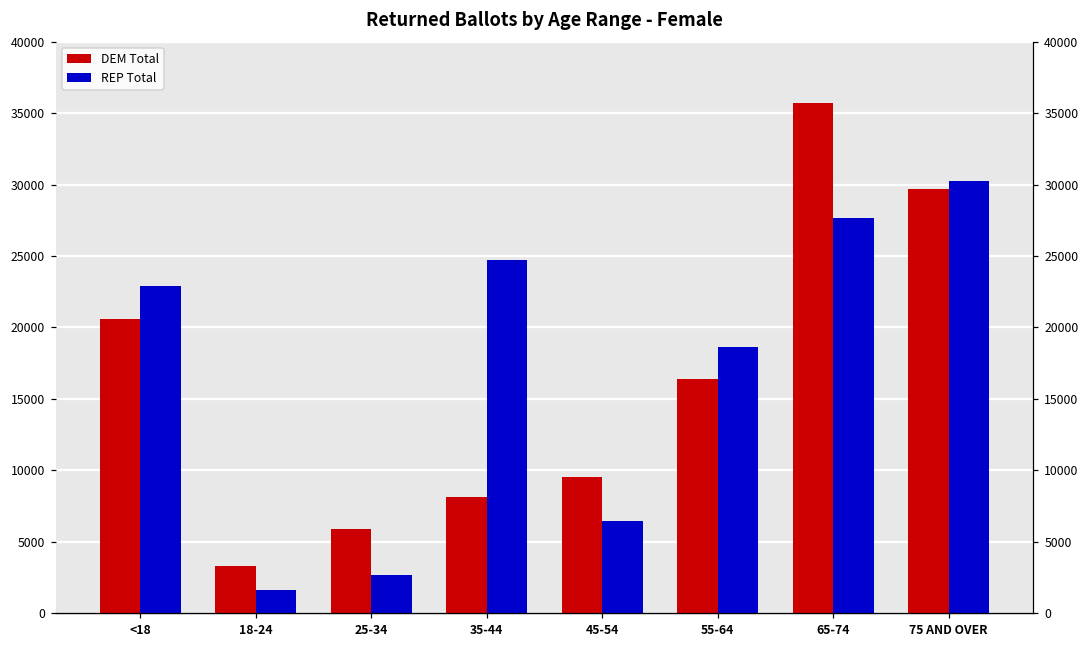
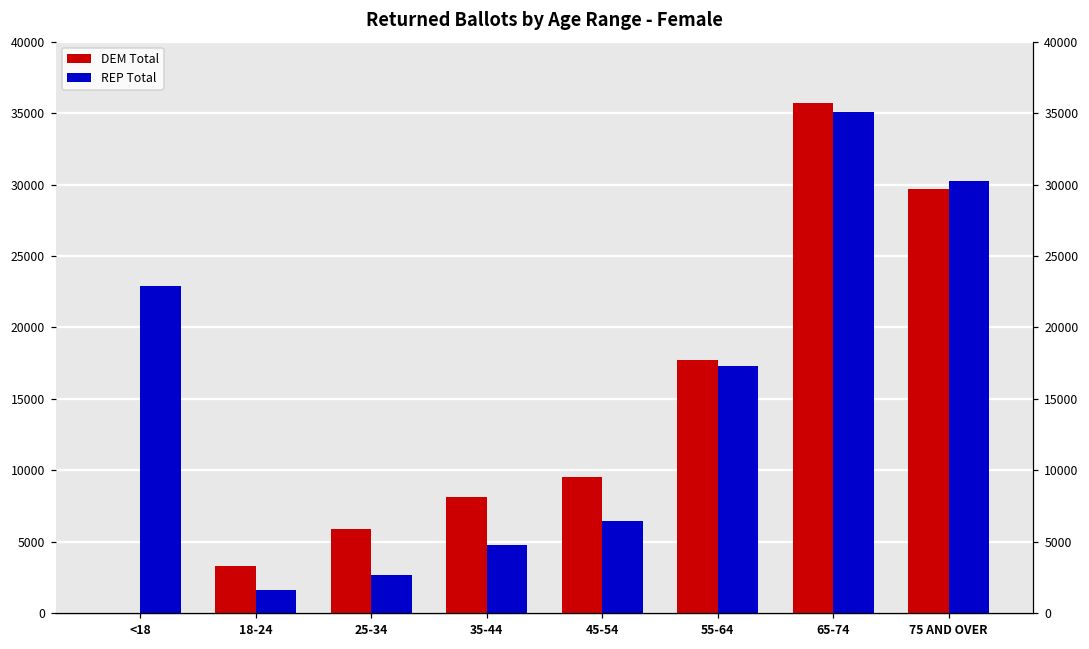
DEM Total, <18: 20600 -> 0
REP Total, 35-44: 24700 -> 4800
DEM Total, 55-64: 16400 -> 17700
REP Total, 55-64: 18600 -> 17300
REP Total, 65-74: 27600 -> 35100
